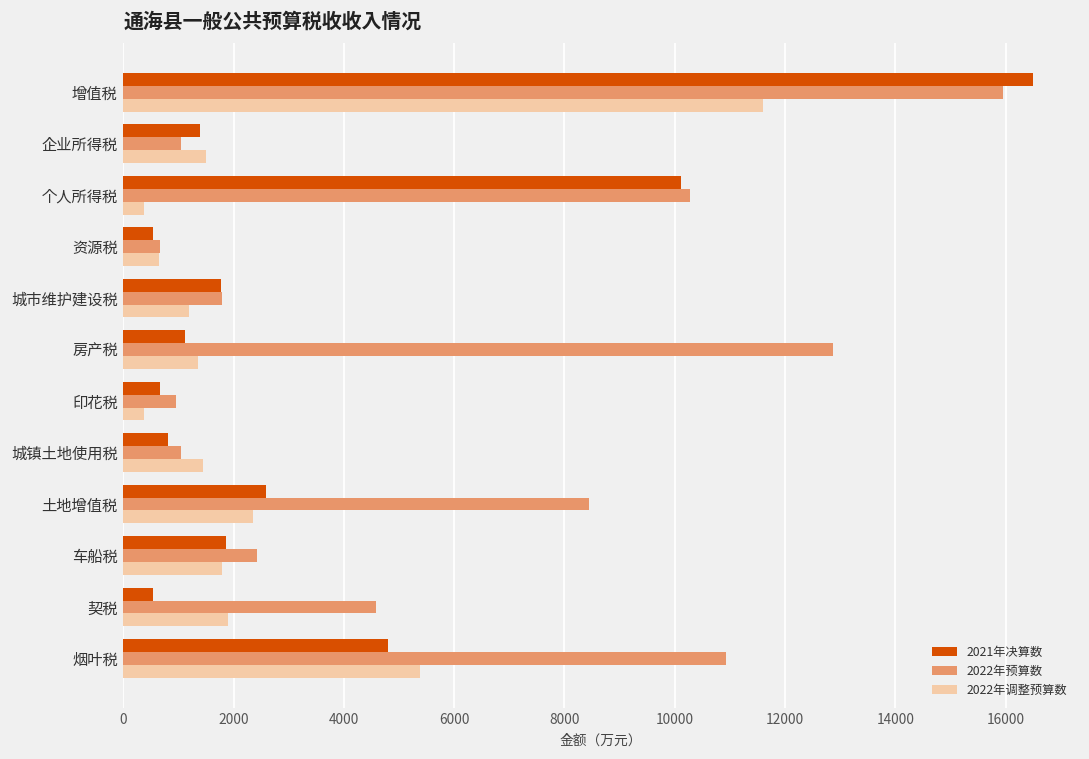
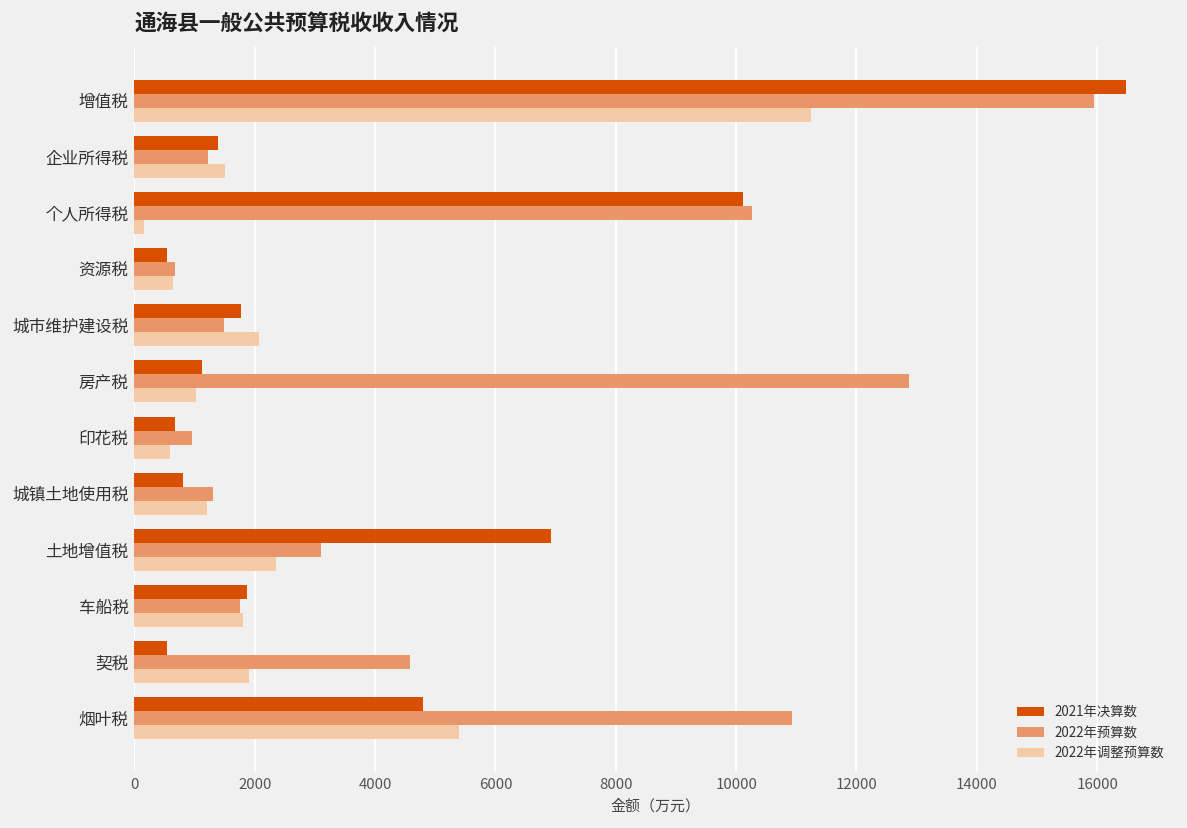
2022年调整预算数, 增值税: 11600 -> 11200
2022年预算数, 企业所得税: 1100 -> 1200
2022年调整预算数, 个人所得税: 400 -> 200
2022年预算数, 城市维护建设税: 1800 -> 1500
2022年调整预算数, 城市维护建设税: 1200 -> 2100
2022年调整预算数, 房产税: 1400 -> 1000
2022年调整预算数, 印花税: 400 -> 600
2022年预算数, 城镇土地使用税: 1100 -> 1300
2022年调整预算数, 城镇土地使用税: 1400 -> 1200
2021年决算数, 土地增值税: 2600 -> 6900
2022年预算数, 土地增值税: 8400 -> 3100
2022年预算数, 车船税: 2400 -> 1800
